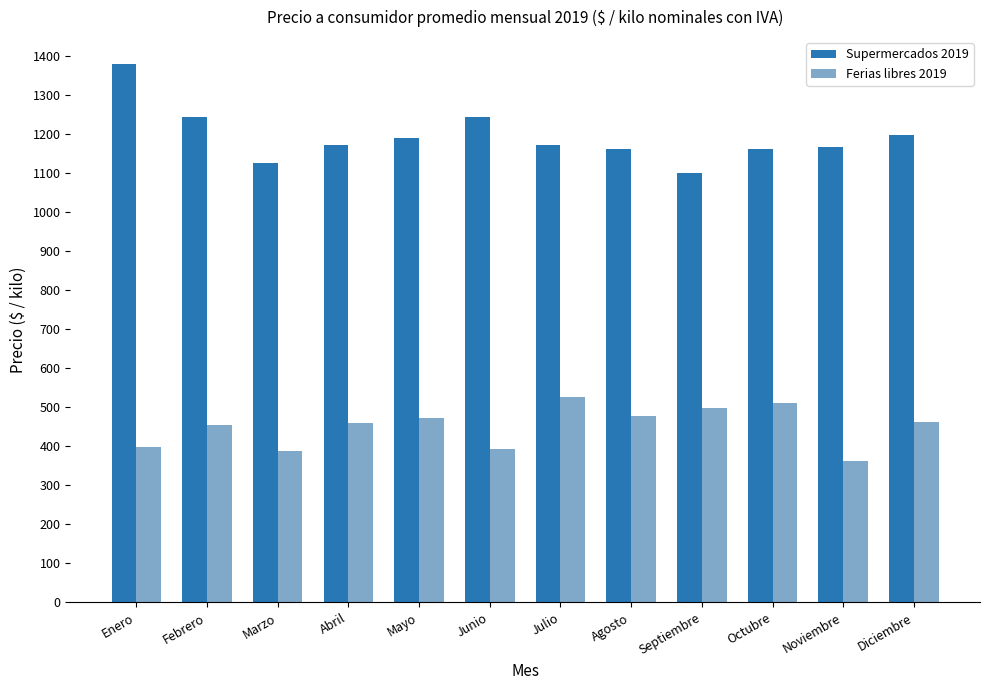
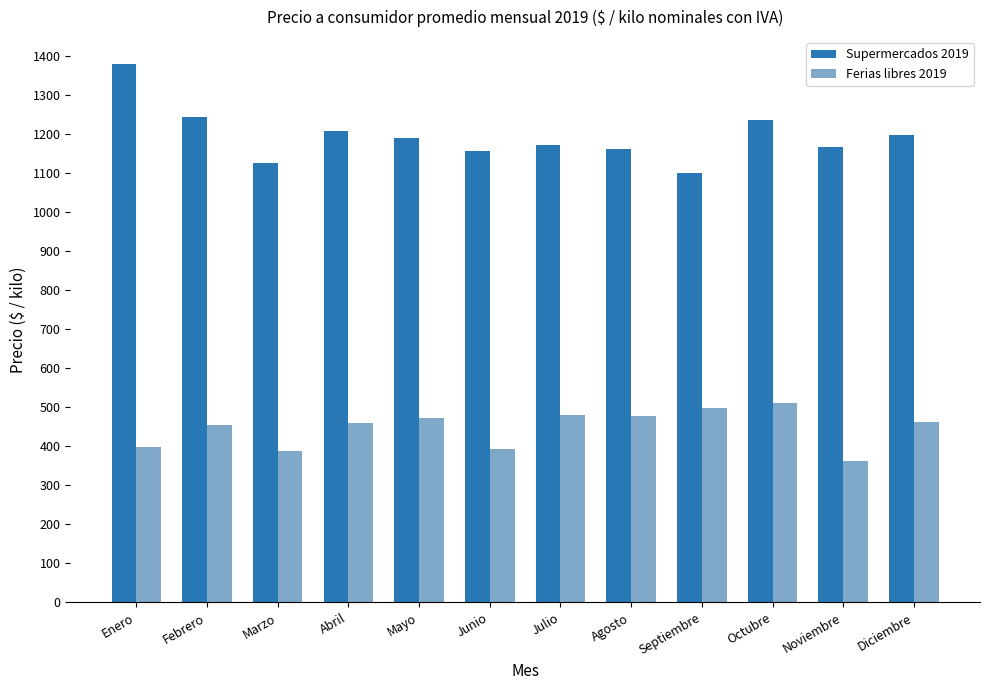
Supermercados 2019, Abril: 1170 -> 1210
Supermercados 2019, Junio: 1240 -> 1160
Ferias libres 2019, Julio: 530 -> 480
Supermercados 2019, Octubre: 1160 -> 1240
